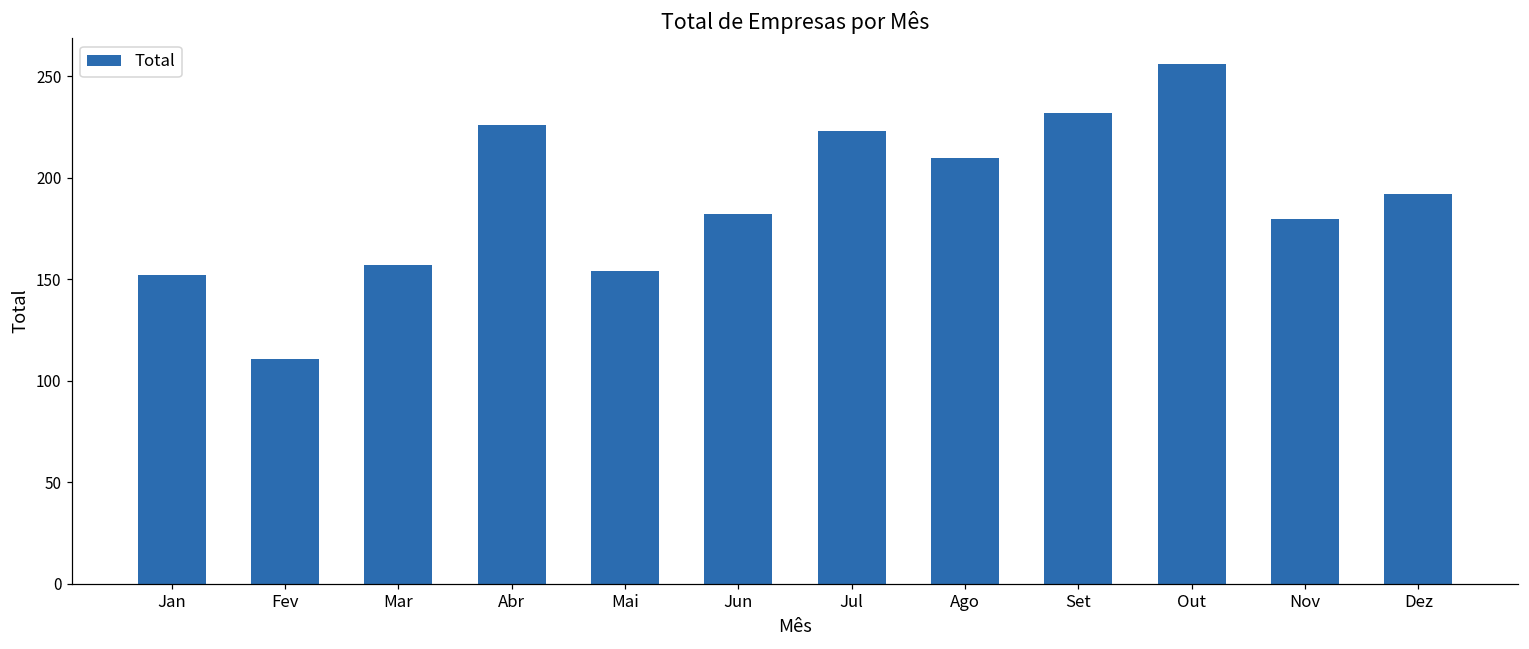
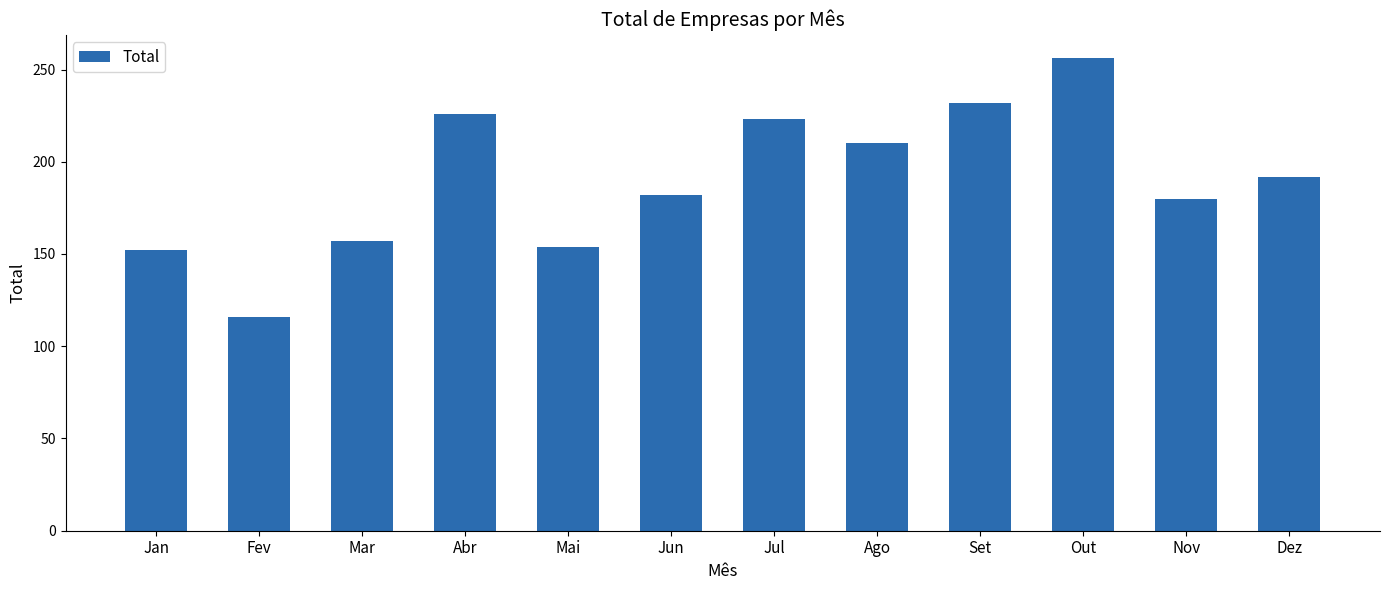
Fev: 111 -> 116
